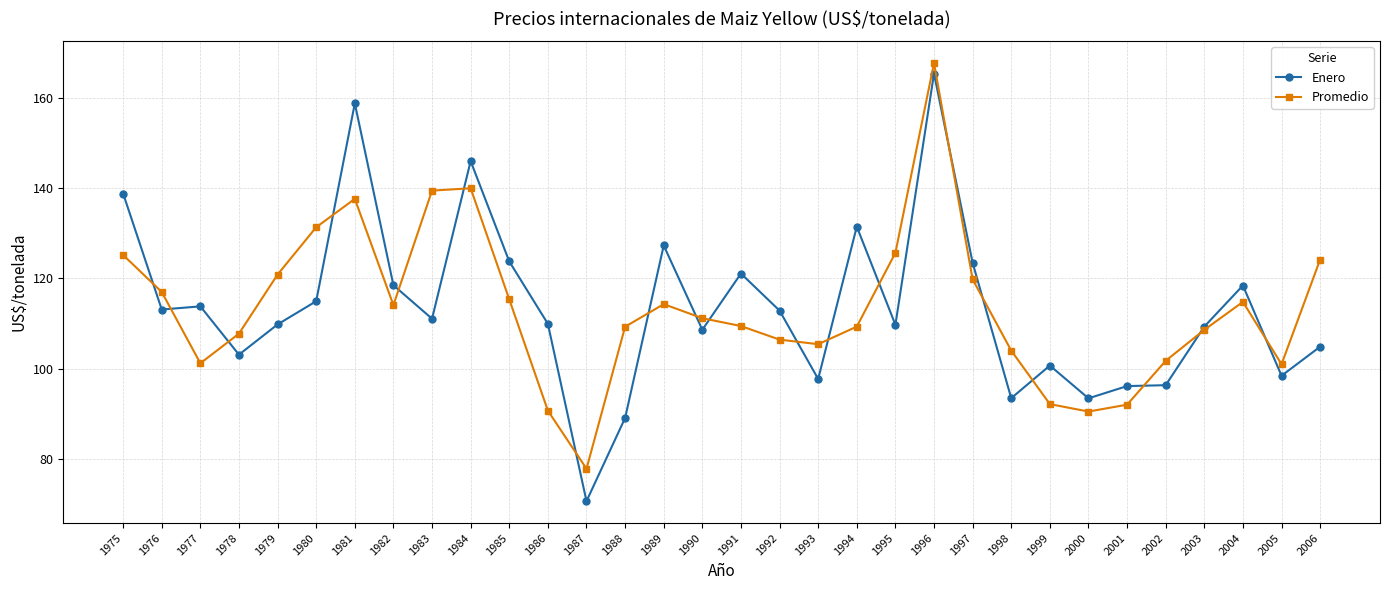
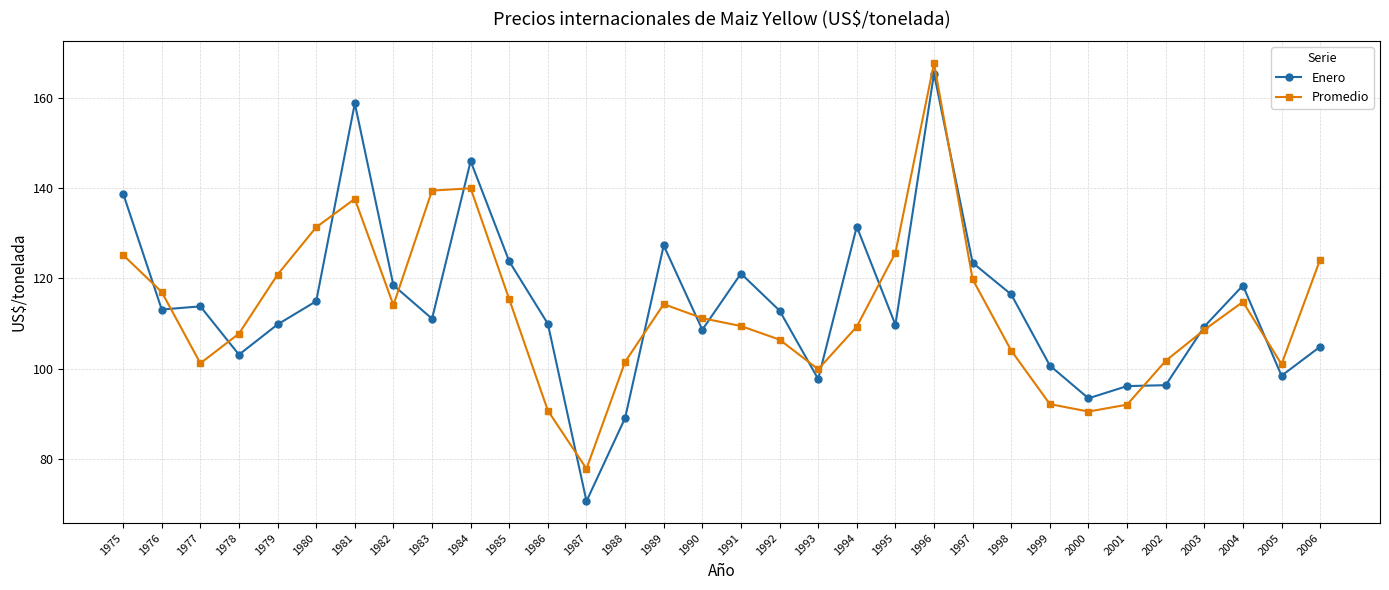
Promedio, 1988: 109 -> 102
Promedio, 1993: 105 -> 100
Enero, 1998: 93 -> 116
